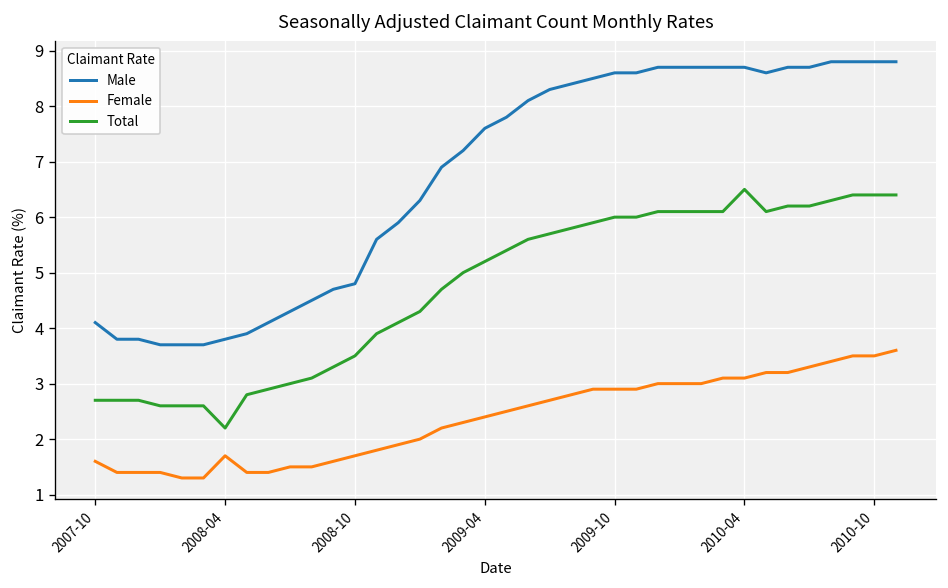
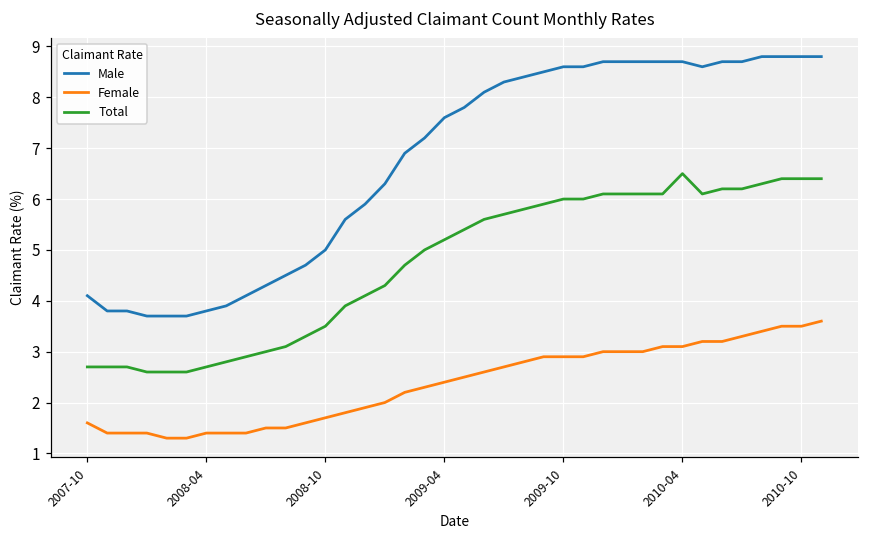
Female, 2008-04: 1.7 -> 1.4
Total, 2008-04: 2.2 -> 2.7
Male, 2008-10: 4.8 -> 5.0
